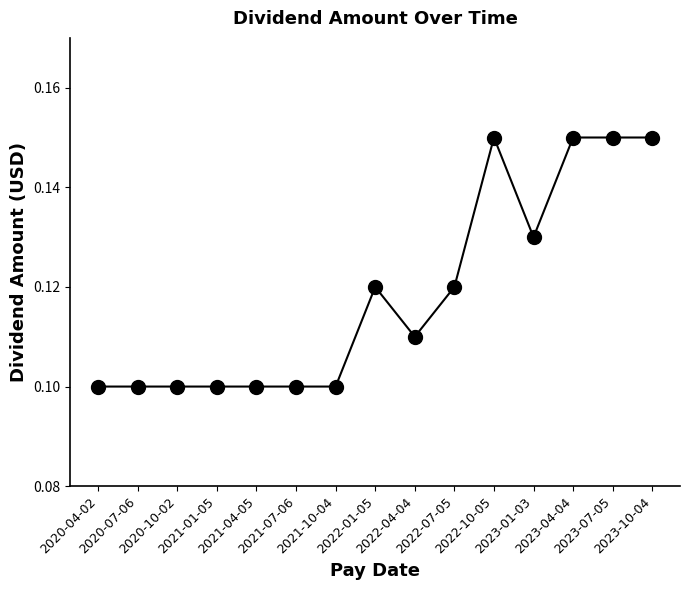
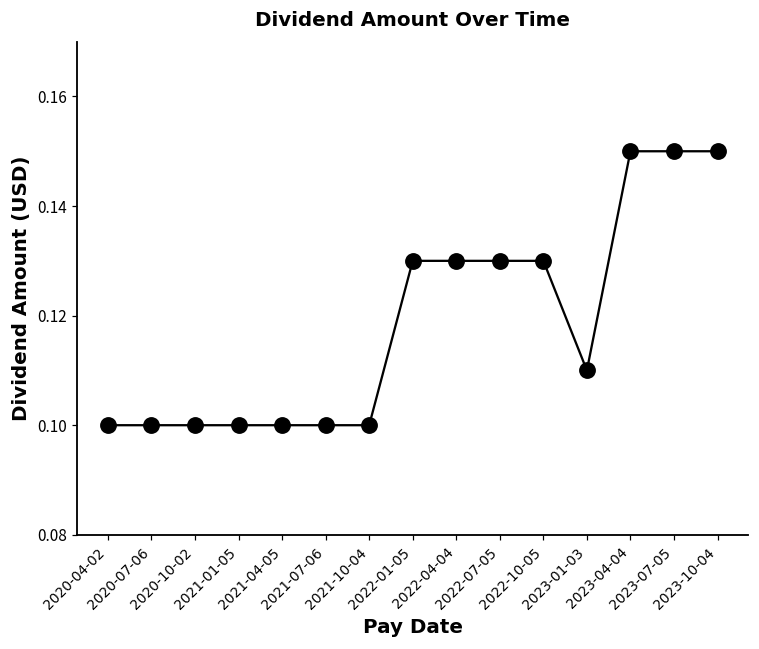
2022-01-05: 0.12 -> 0.13
2022-04-04: 0.11 -> 0.13
2022-07-05: 0.12 -> 0.13
2022-10-05: 0.15 -> 0.13
2023-01-03: 0.13 -> 0.11
